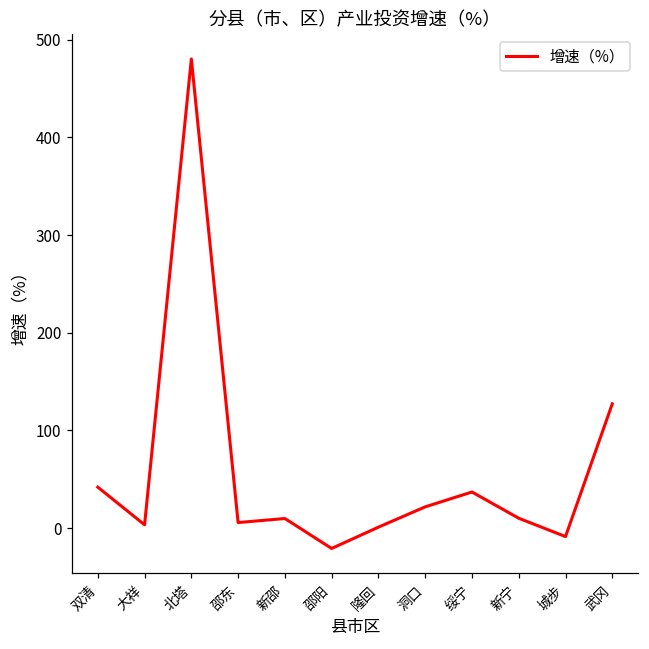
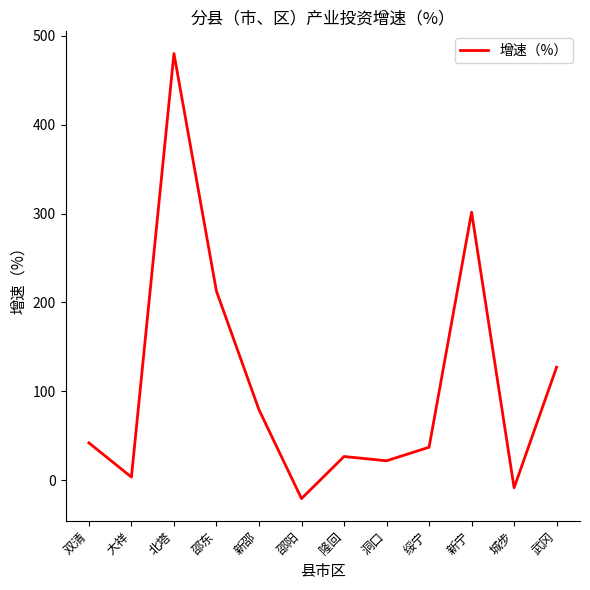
邵东: 10 -> 210
新邵: 10 -> 80
隆回: 0 -> 30
新宁: 10 -> 300
